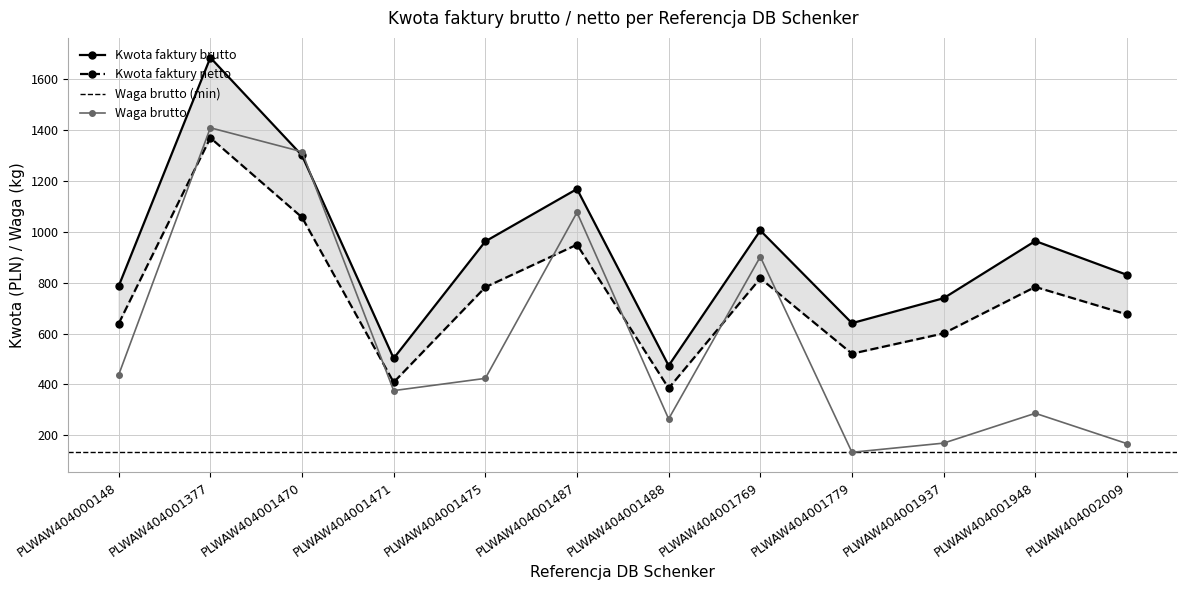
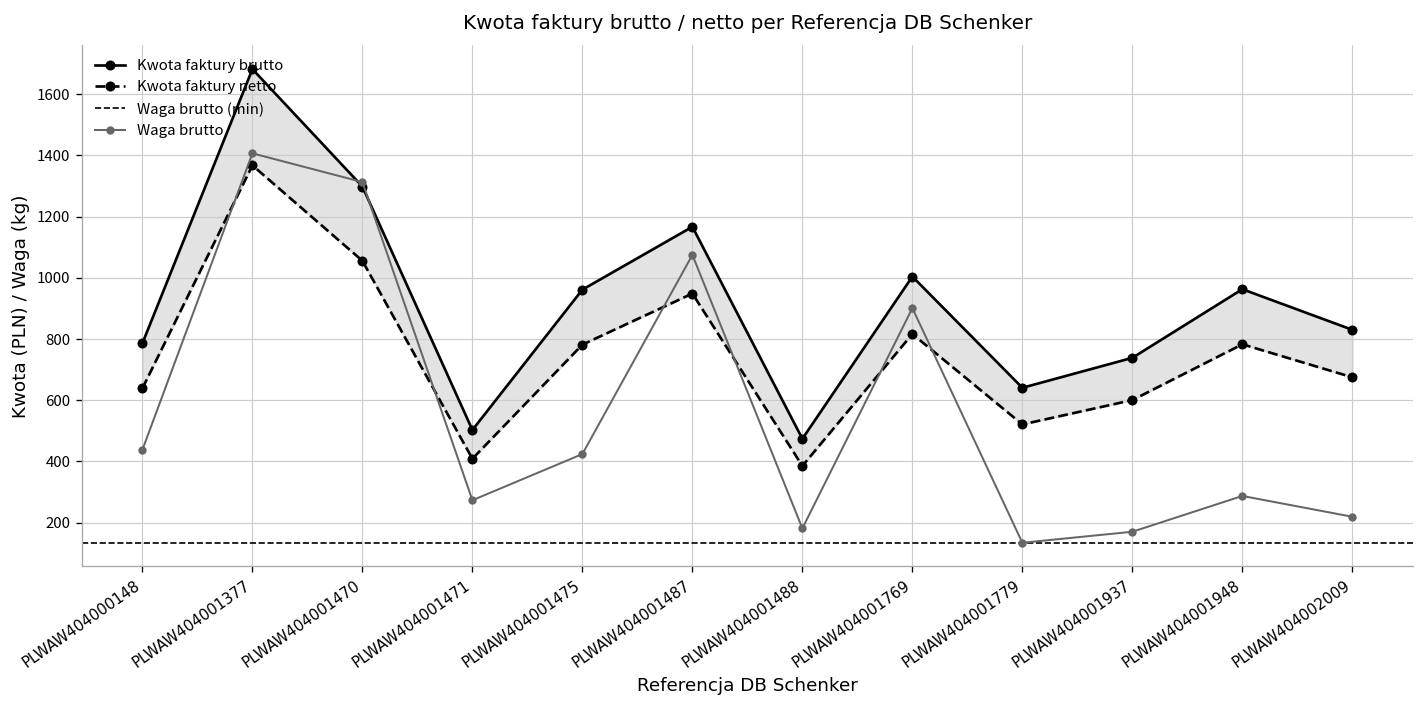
Waga brutto, PLWAW404001471: 380 -> 270
Waga brutto, PLWAW404001488: 270 -> 180
Waga brutto, PLWAW404002009: 170 -> 220
